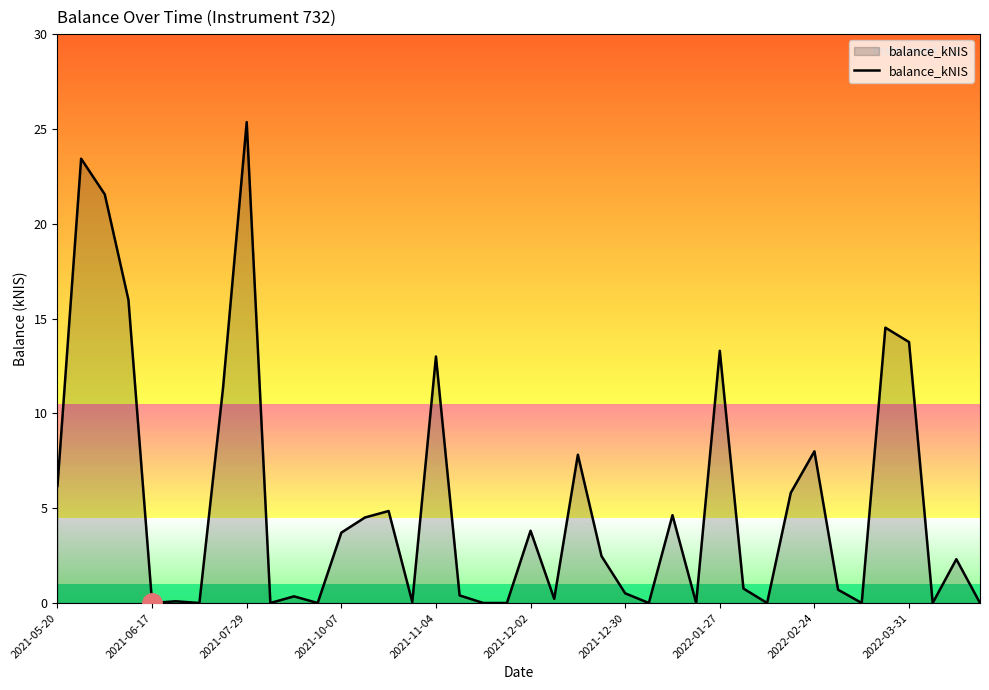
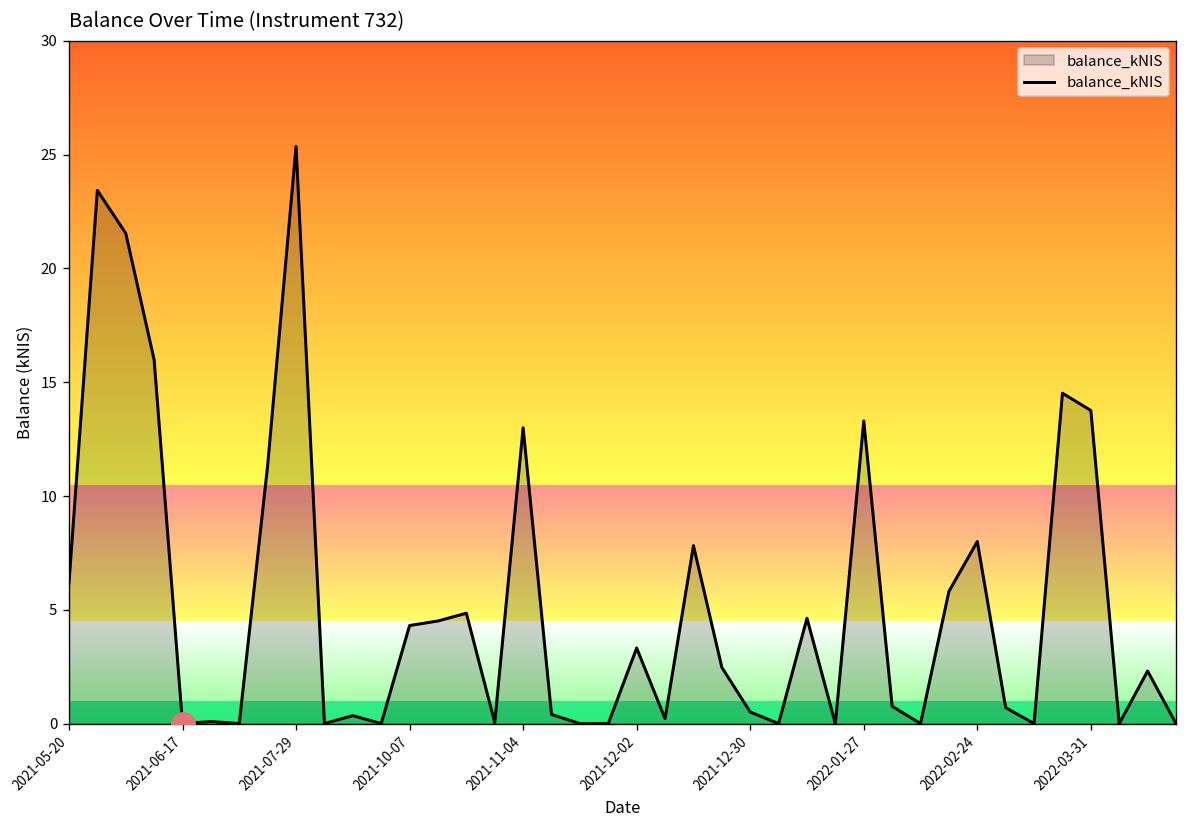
balance_kNIS, 2021-10-07: 3.7 -> 4.3
balance_kNIS, 2021-12-02: 3.8 -> 3.3
